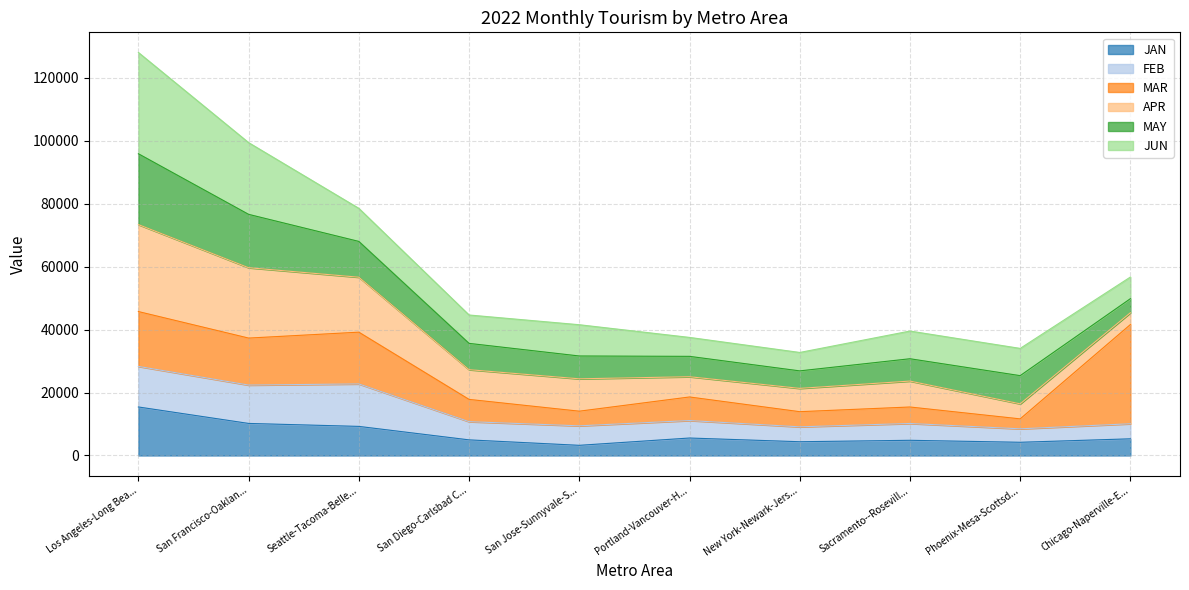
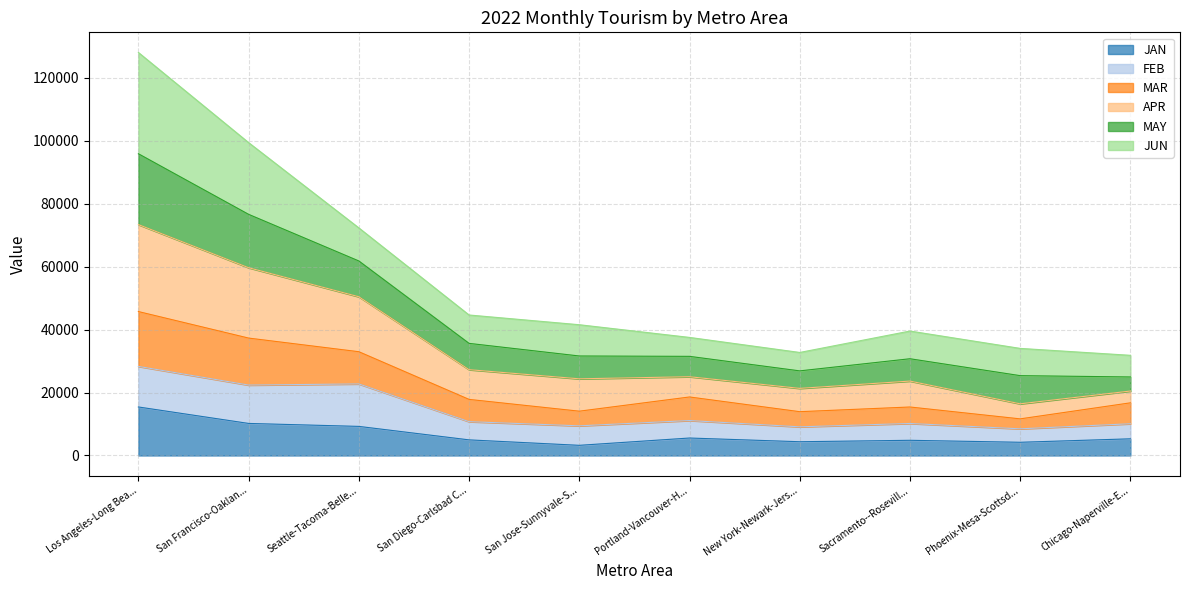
MAR, Seattle-Tacoma-Belle...: 16000 -> 10000
MAR, Chicago-Naperville-E...: 32000 -> 7000
